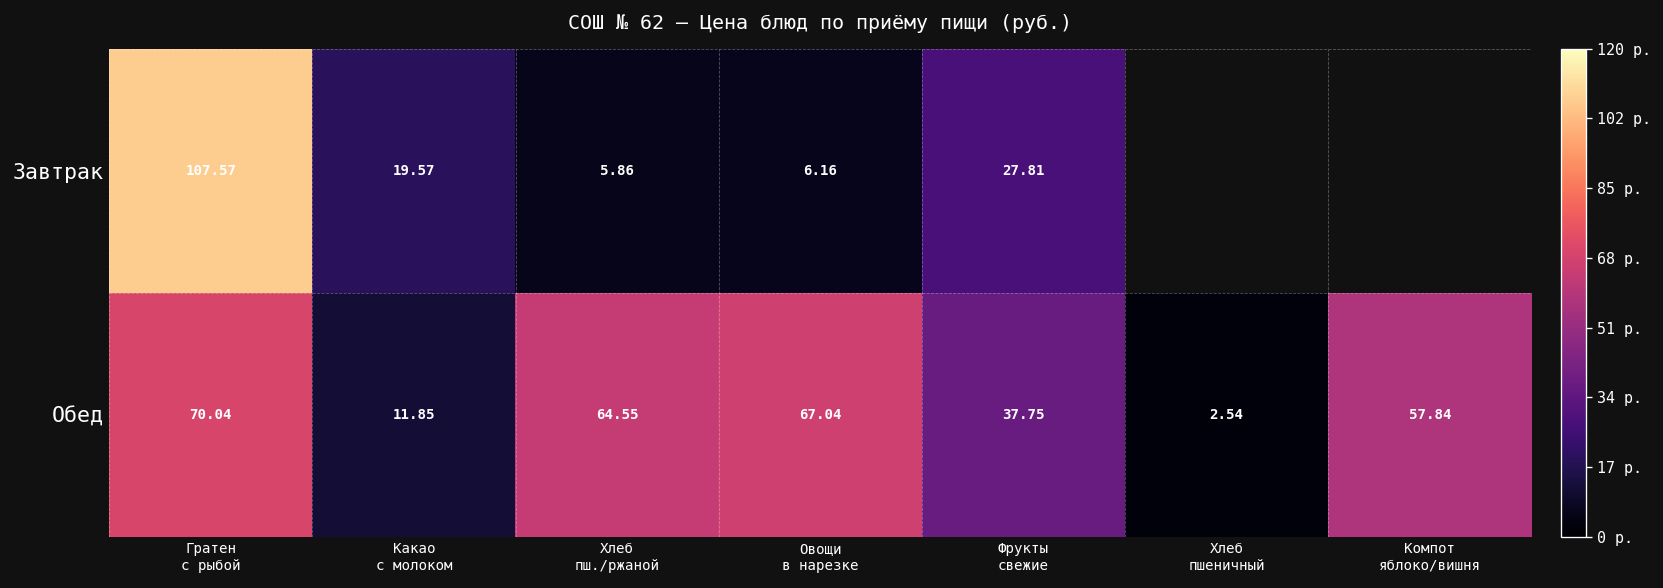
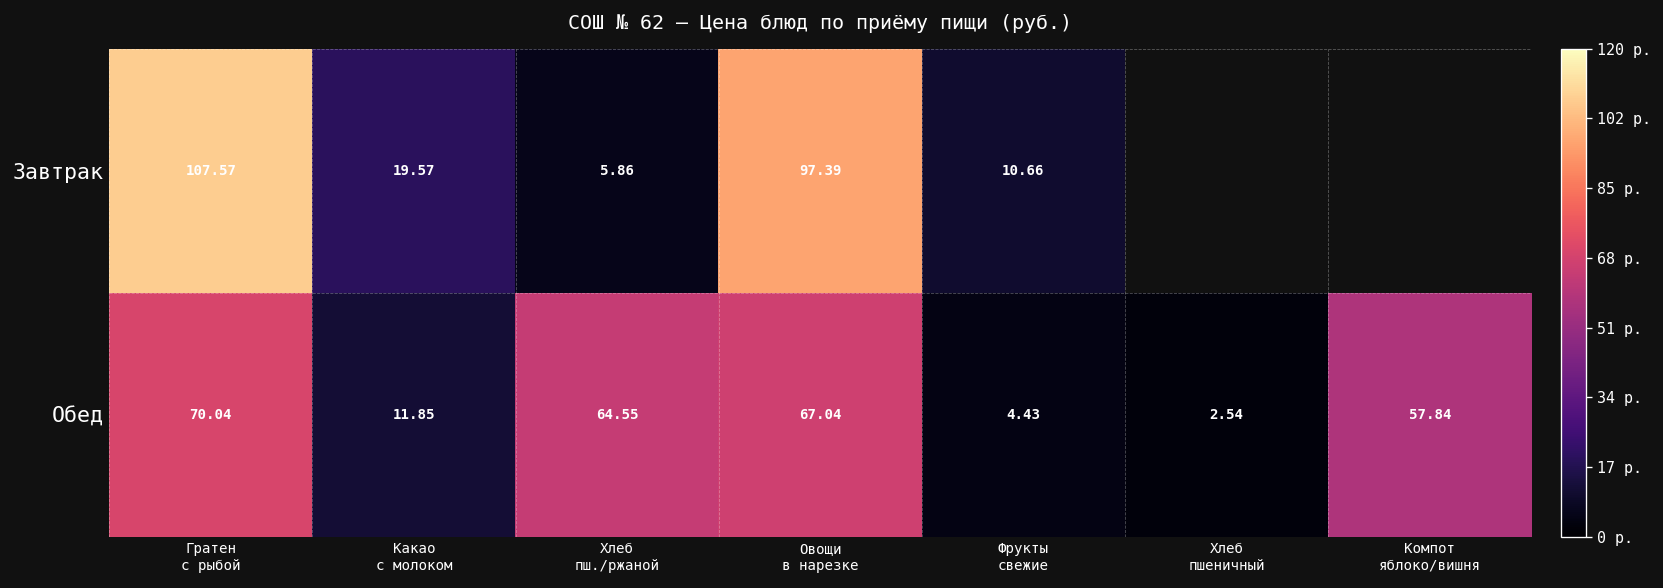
Завтрак, Овощи в нарезке: 6.16 -> 97.39
Завтрак, Фрукты свежие: 27.81 -> 10.66
Обед, Фрукты свежие: 37.75 -> 4.43
